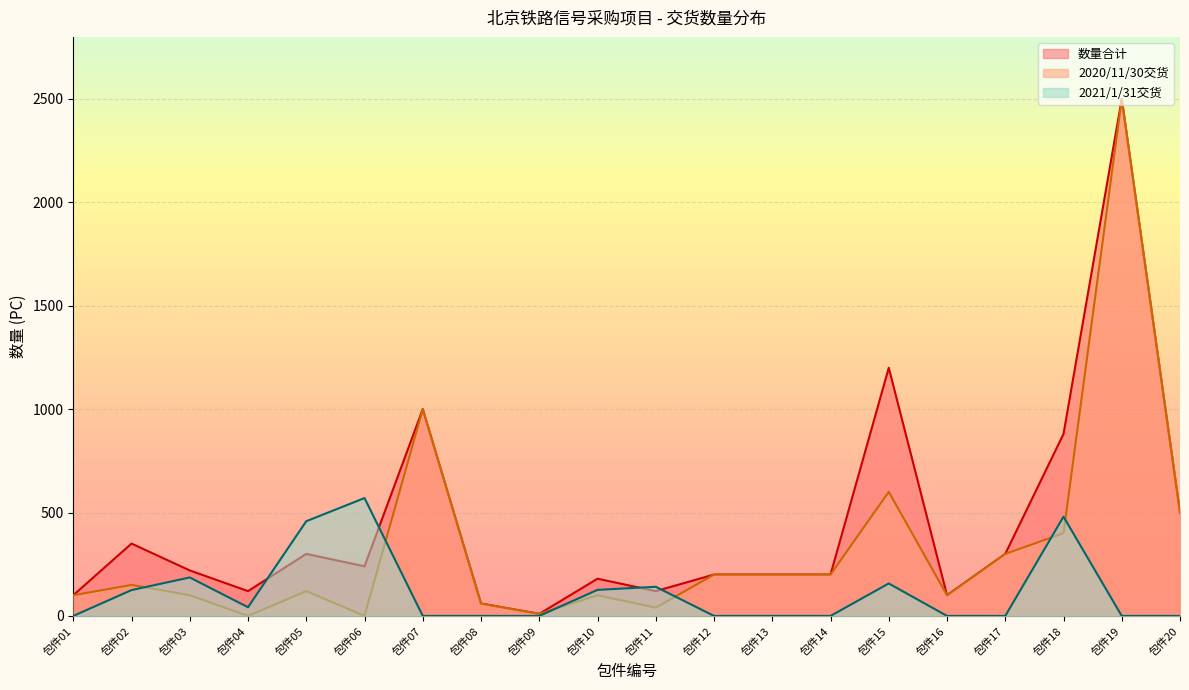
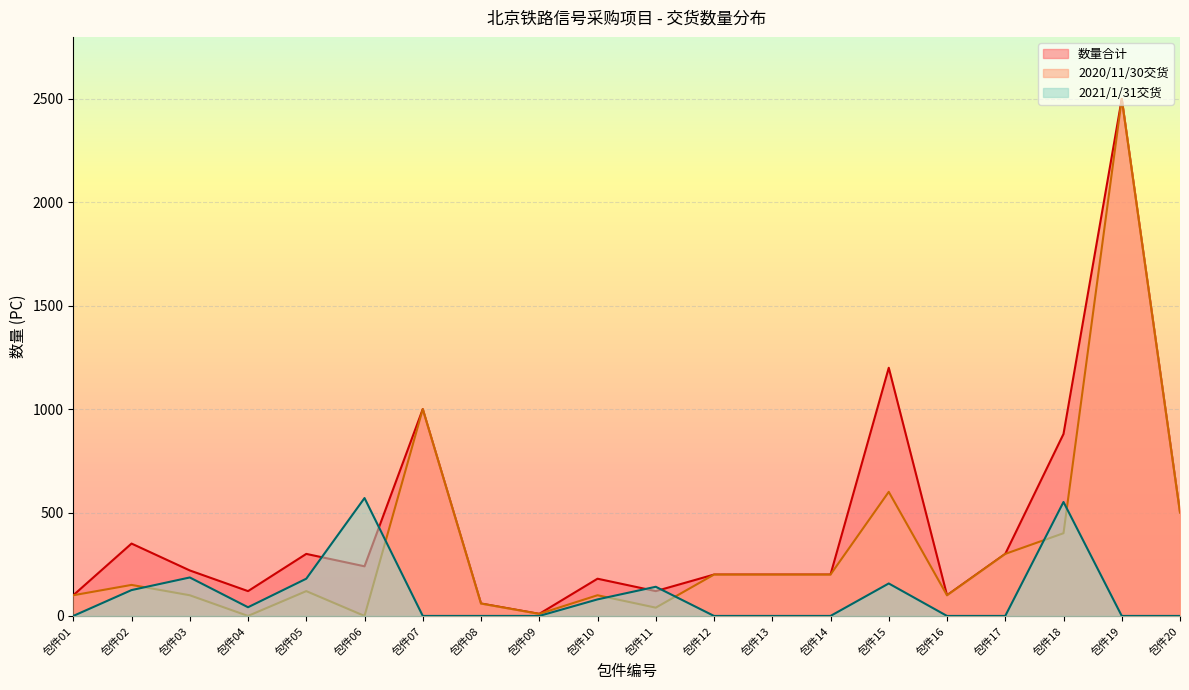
2021/1/31交货, 包件05: 460 -> 180
2021/1/31交货, 包件10: 130 -> 80
2021/1/31交货, 包件18: 480 -> 550
